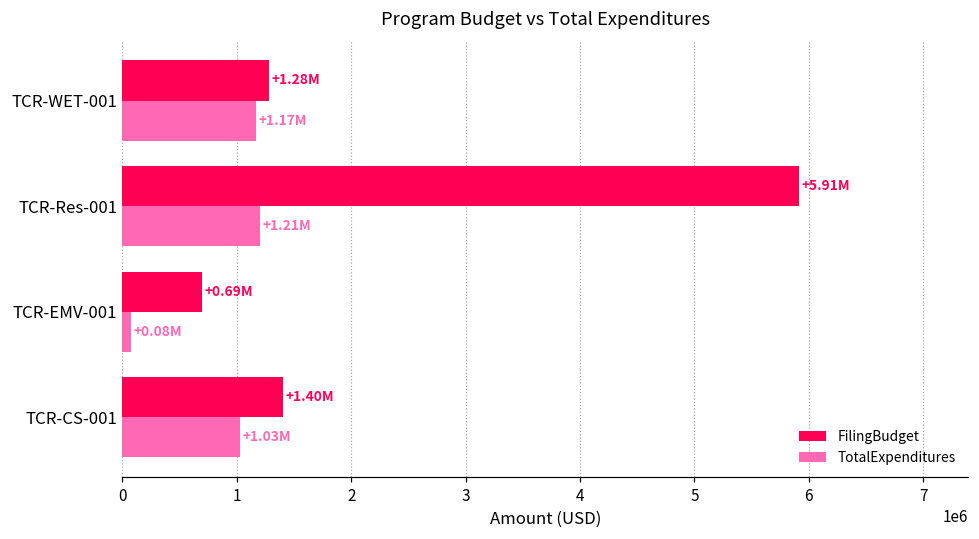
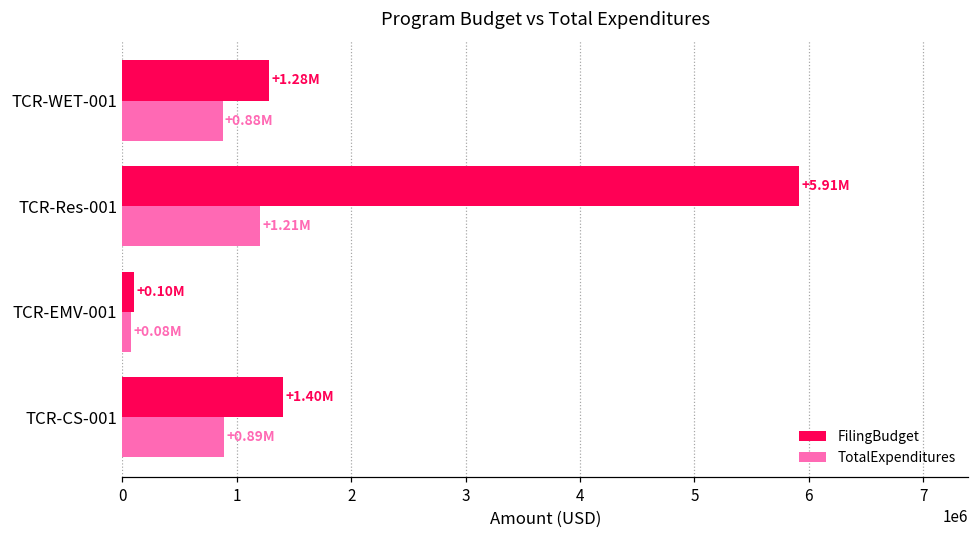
TotalExpenditures, TCR-WET-001: +1.17M -> +0.88M
FilingBudget, TCR-EMV-001: +0.69M -> +0.10M
TotalExpenditures, TCR-CS-001: +1.03M -> +0.89M
